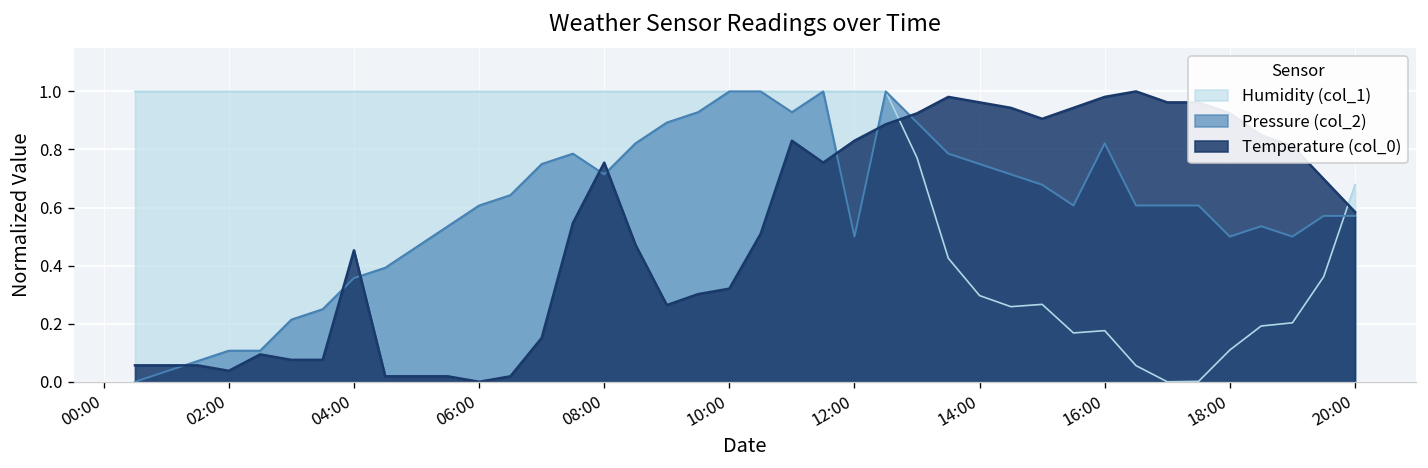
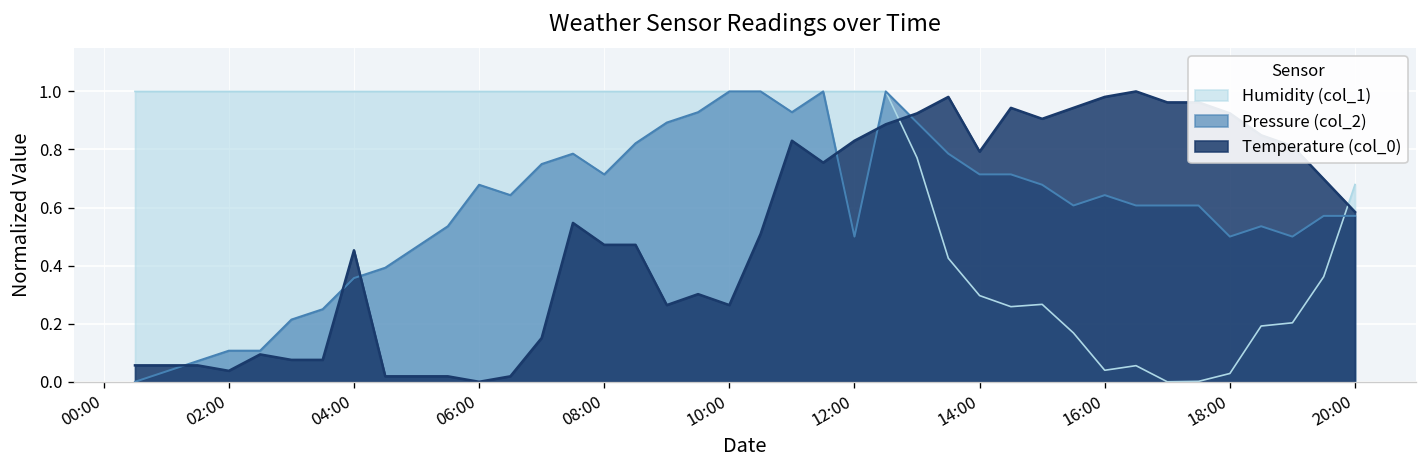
Pressure (col_2), 06:00: 0.61 -> 0.68
Temperature (col_0), 08:00: 0.75 -> 0.47
Temperature (col_0), 10:00: 0.32 -> 0.26
Pressure (col_2), 14:00: 0.75 -> 0.71
Temperature (col_0), 14:00: 0.96 -> 0.79
Humidity (col_1), 16:00: 0.18 -> 0.04
Pressure (col_2), 16:00: 0.82 -> 0.64
Humidity (col_1), 18:00: 0.11 -> 0.03
